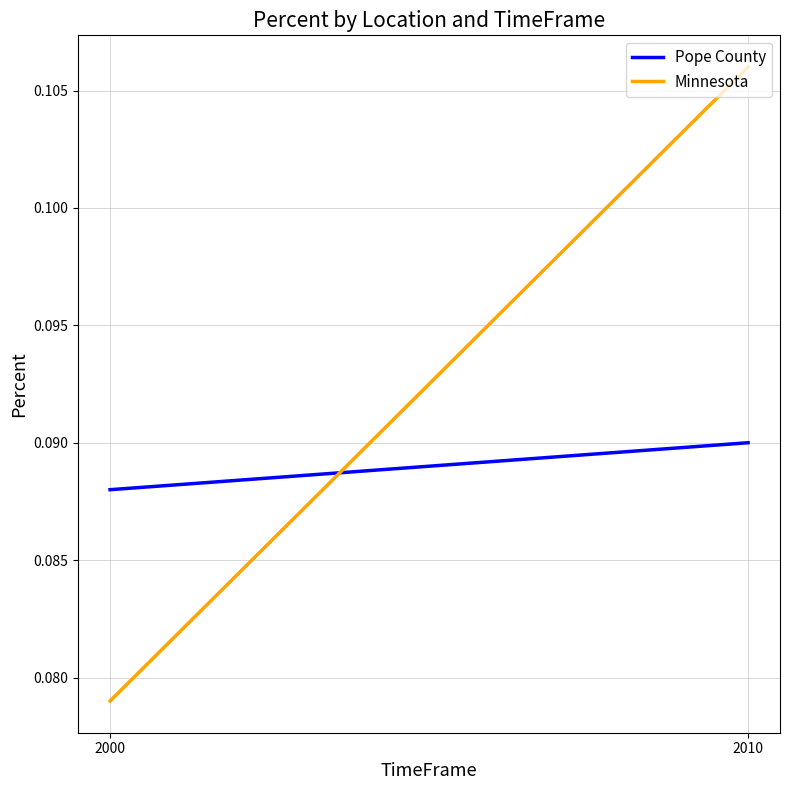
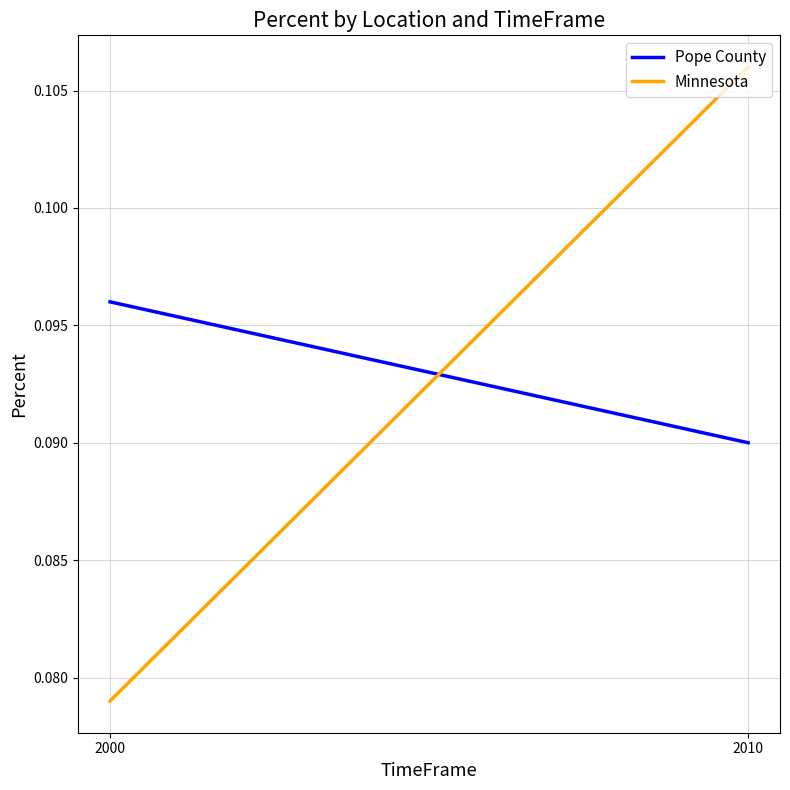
Pope County, 2000: 0.088 -> 0.096
